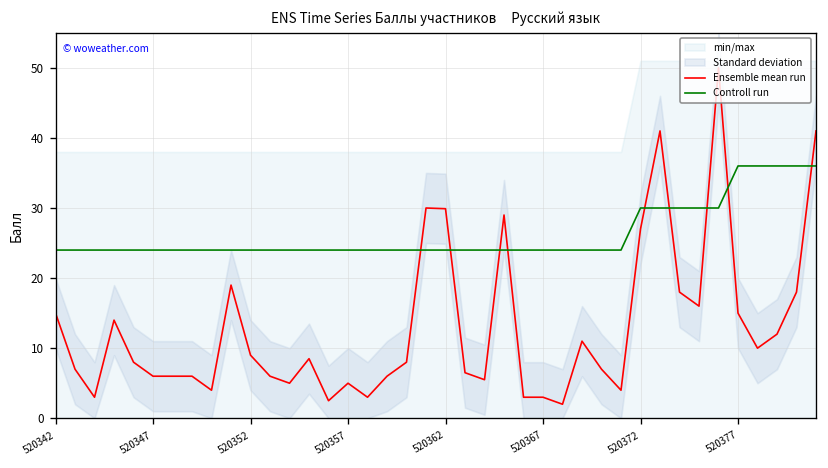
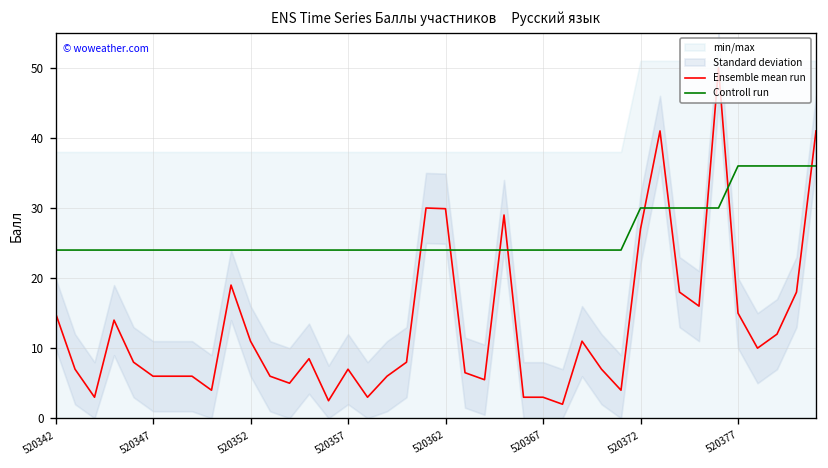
Ensemble mean run, 520352: 9 -> 11
Ensemble mean run, 520357: 5 -> 7
